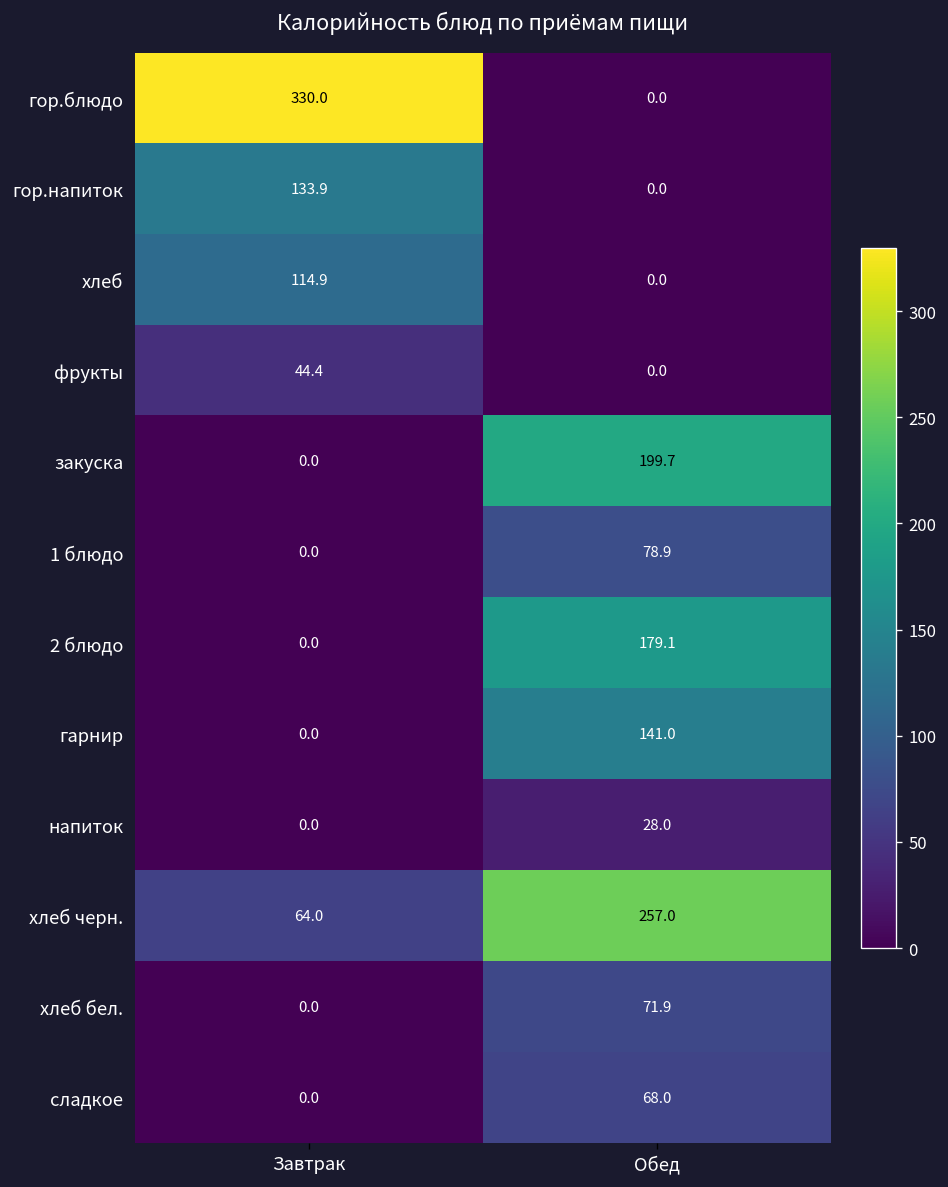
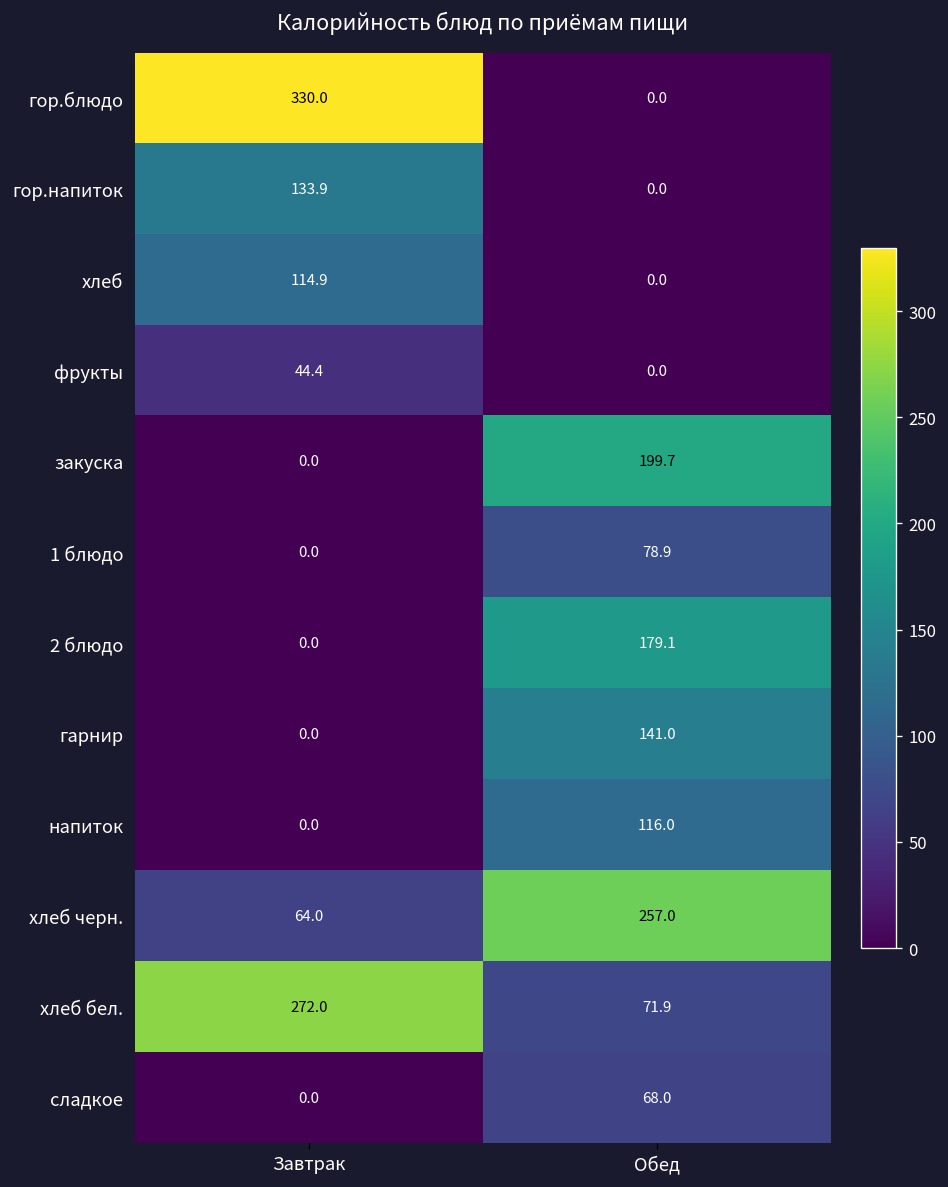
напиток, Обед: 28.0 -> 116.0
хлеб бел., Завтрак: 0.0 -> 272.0
